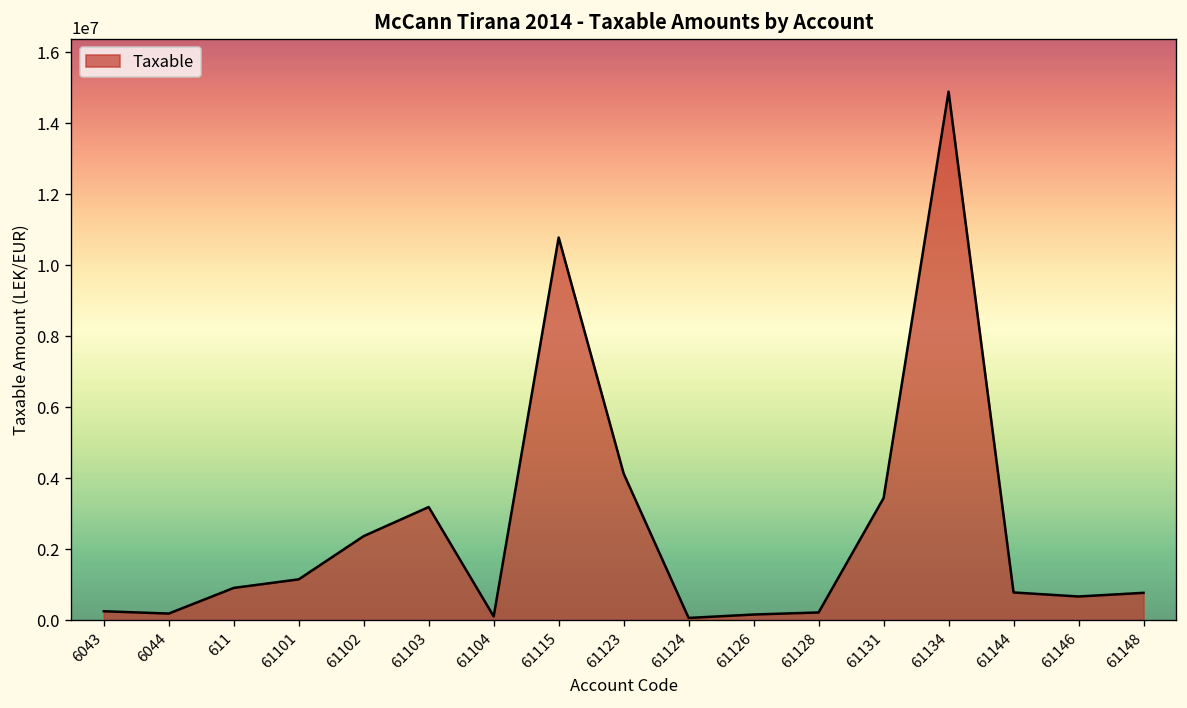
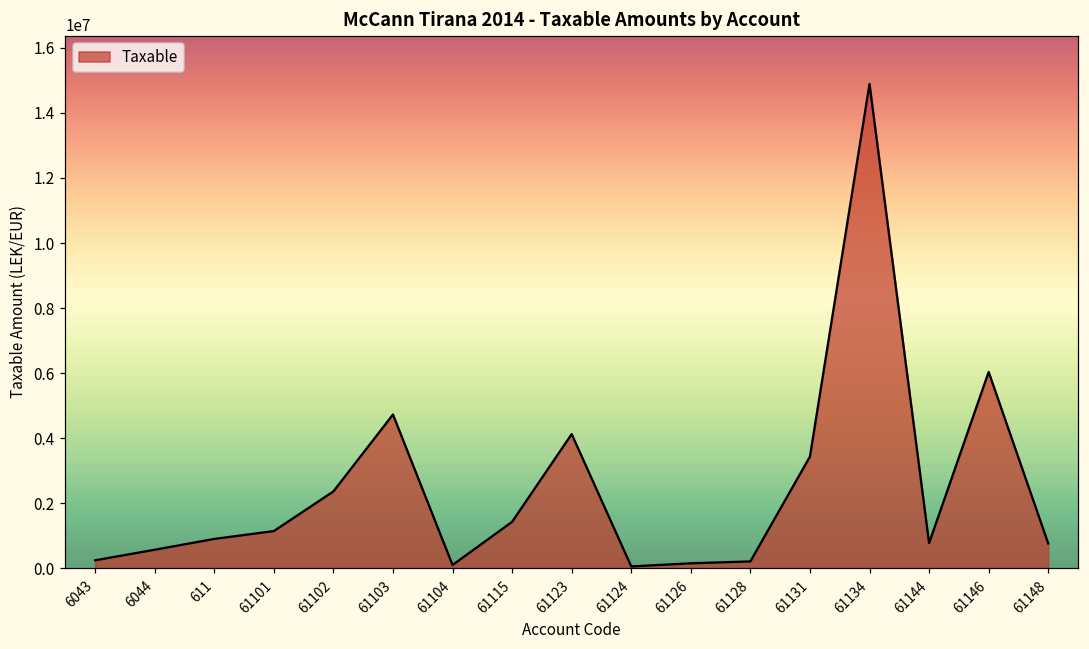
6044: 200000 -> 600000
61103: 3200000 -> 4700000
61115: 10800000 -> 1400000
61146: 700000 -> 6000000
